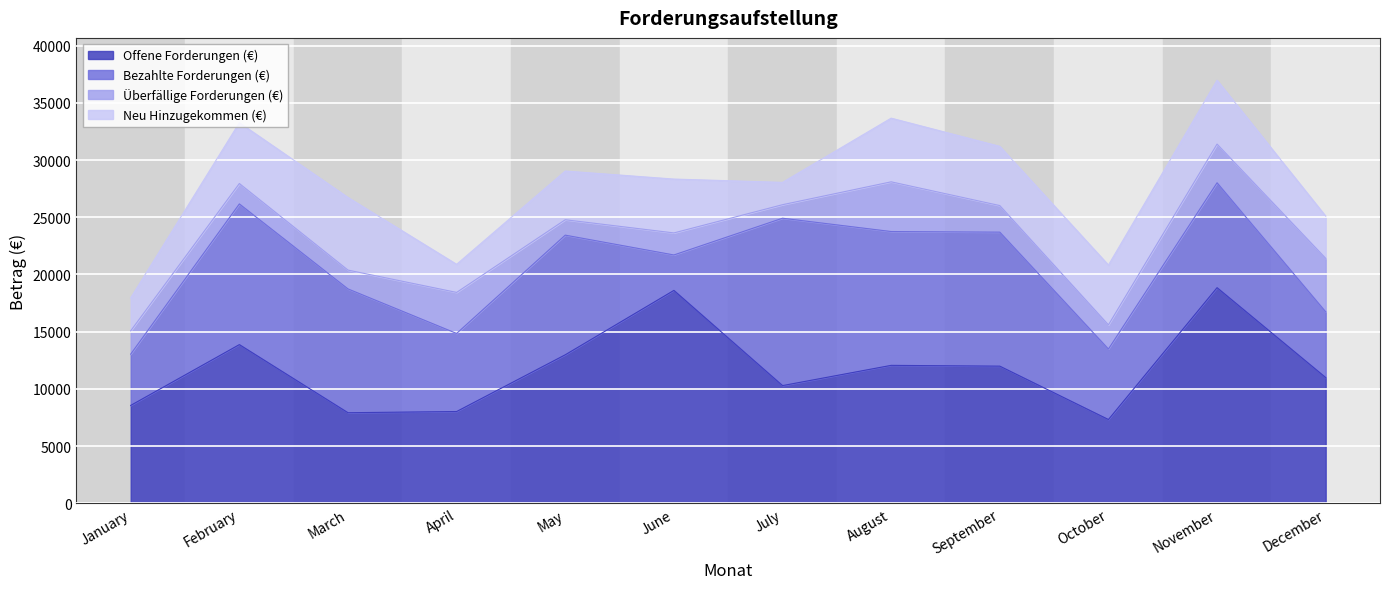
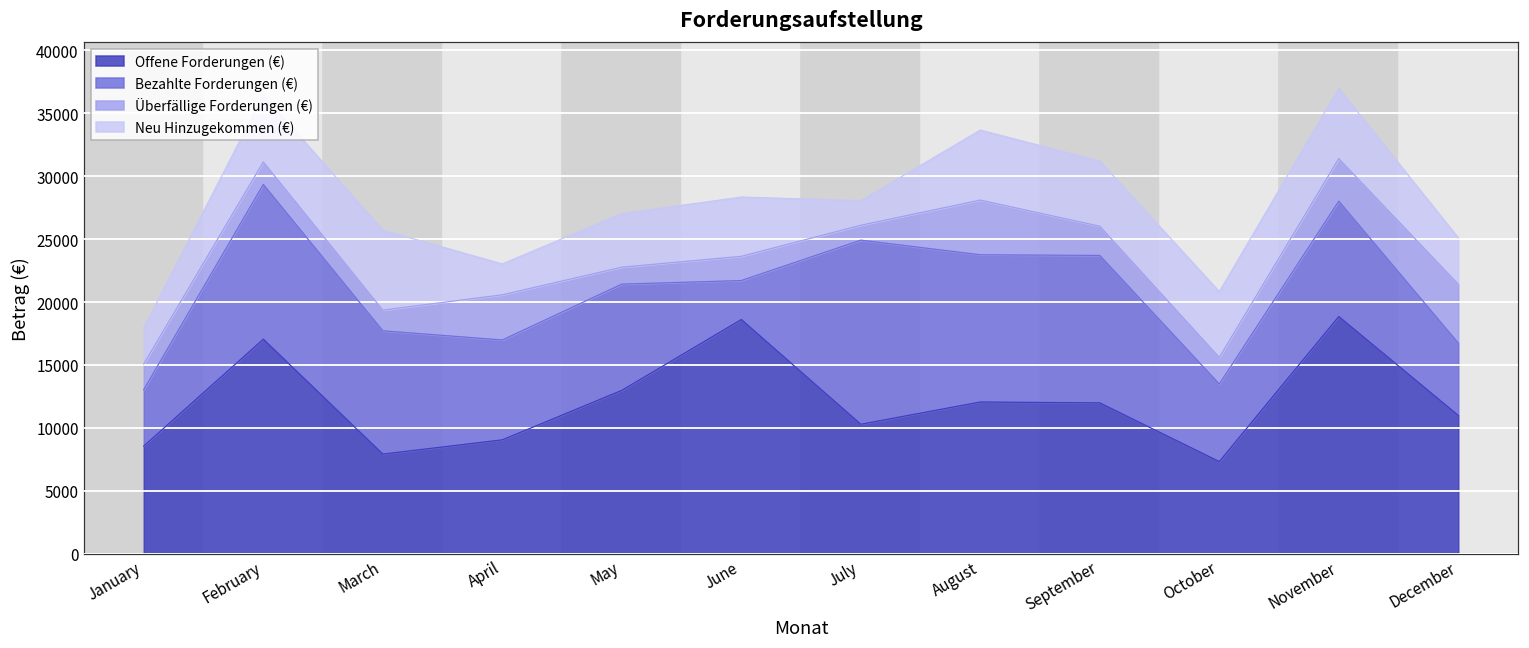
Offene Forderungen (€), February: 13900 -> 17000
Bezahlte Forderungen (€), March: 10800 -> 9800
Offene Forderungen (€), April: 8000 -> 9100
Bezahlte Forderungen (€), April: 6800 -> 7900
Bezahlte Forderungen (€), May: 10500 -> 8400
